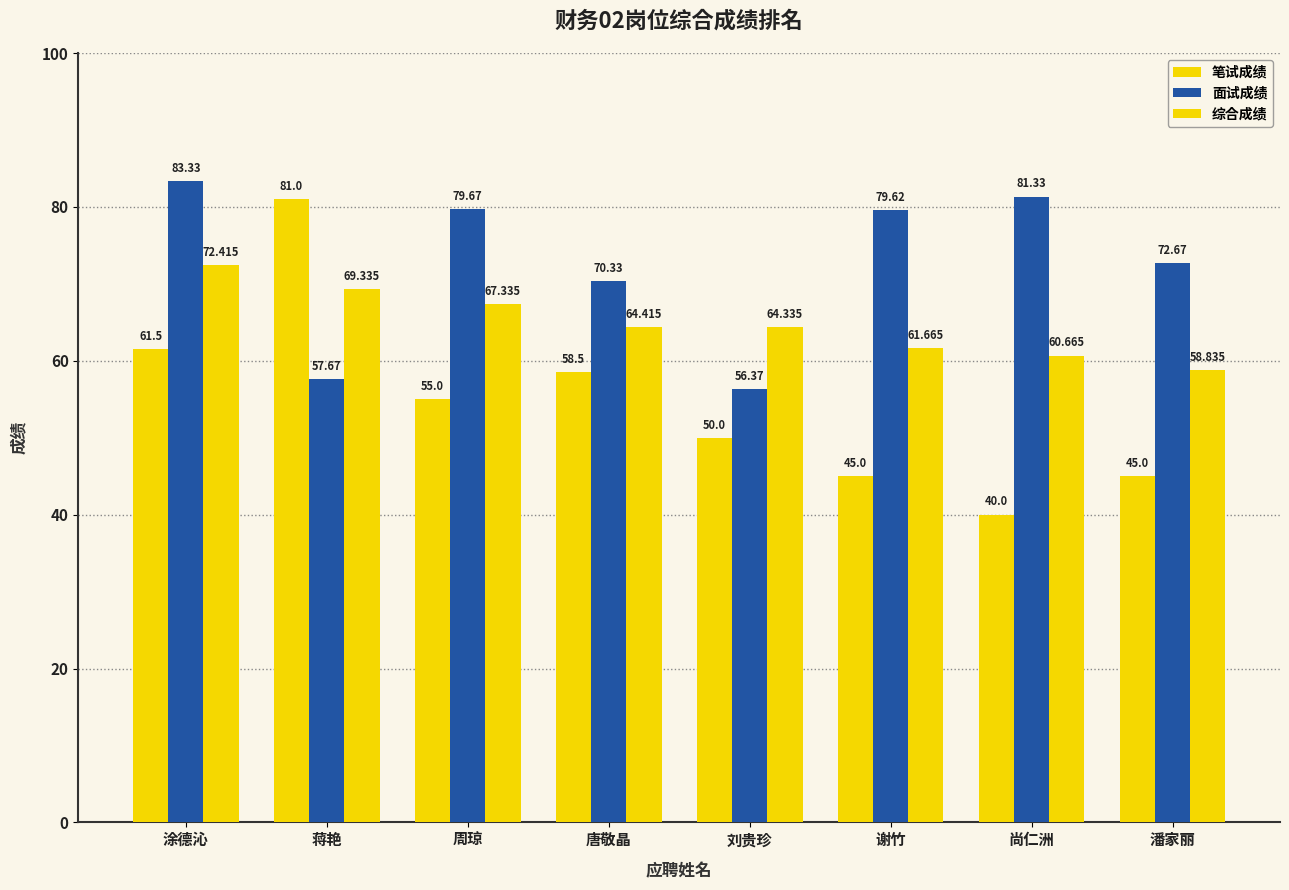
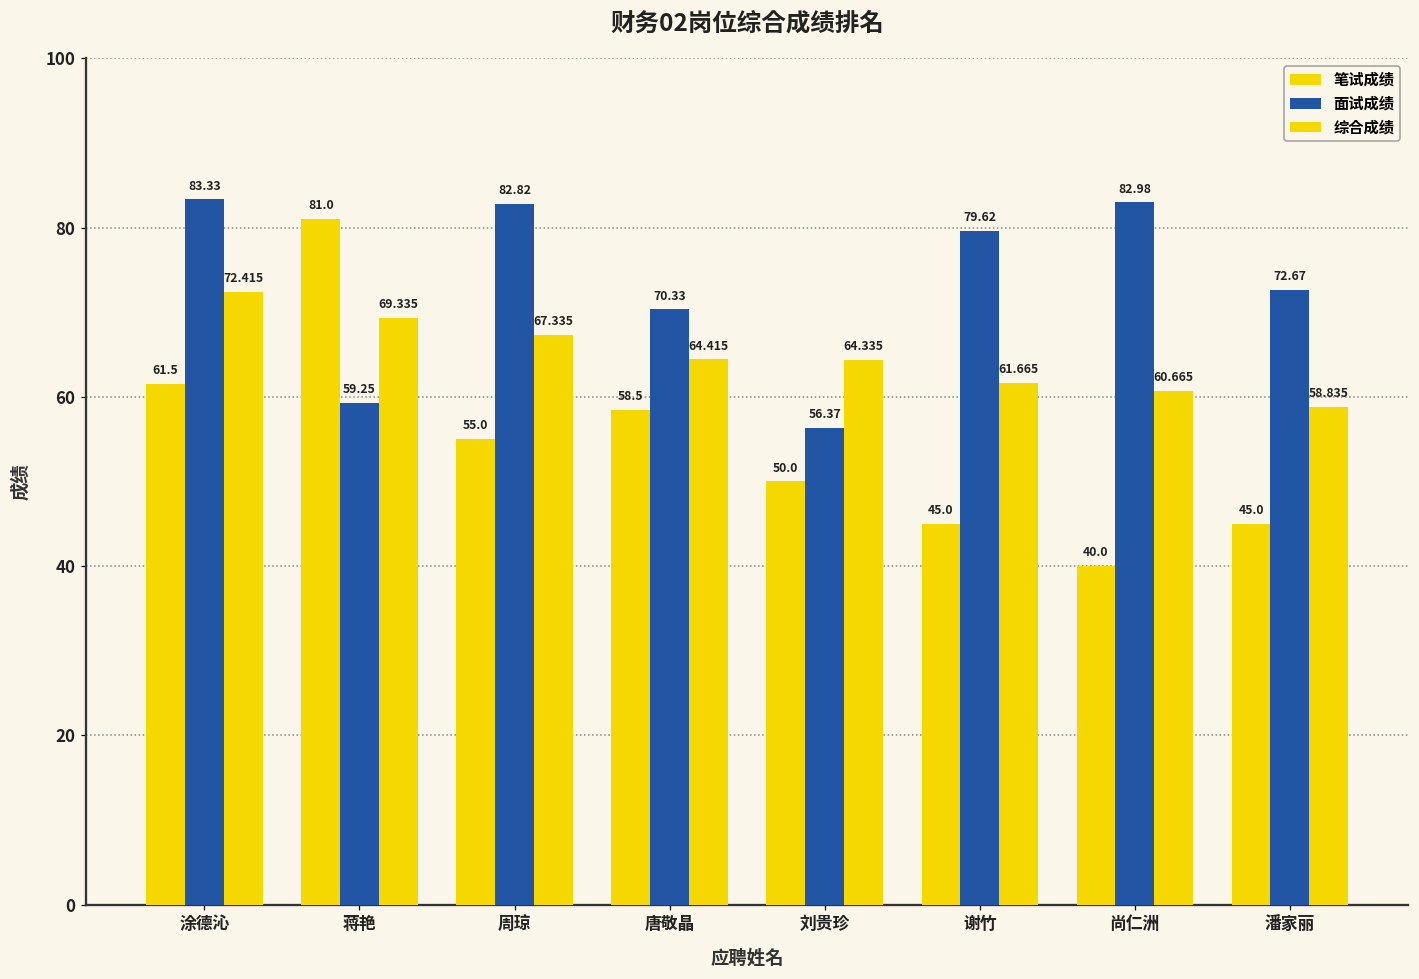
面试成绩, 蒋艳: 57.67 -> 59.25
面试成绩, 周琼: 79.67 -> 82.82
面试成绩, 尚仁洲: 81.33 -> 82.98
